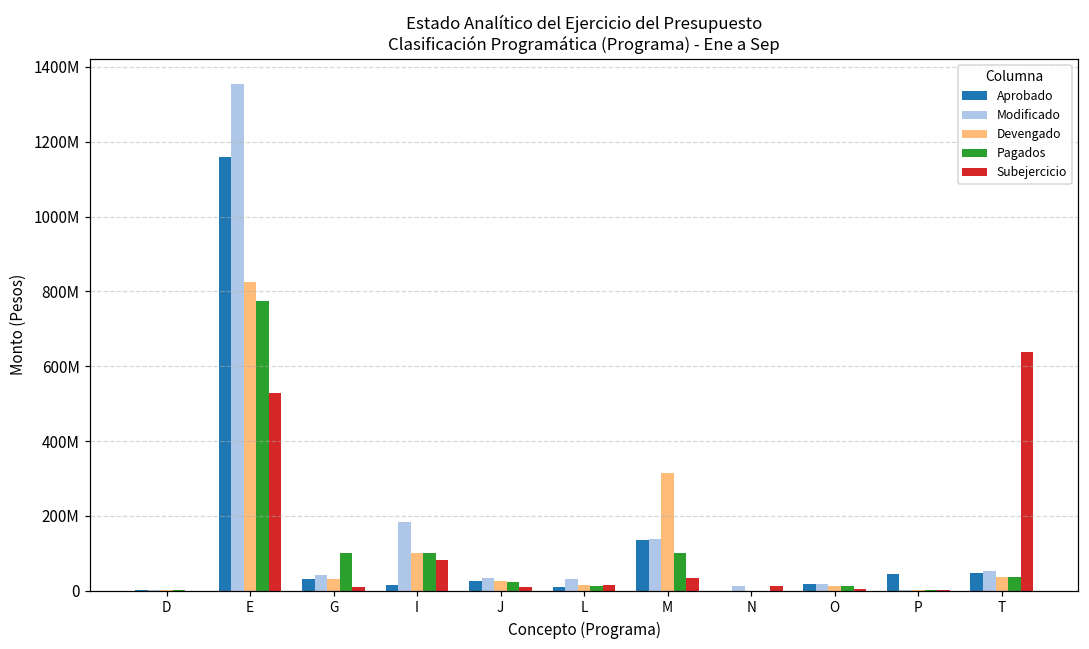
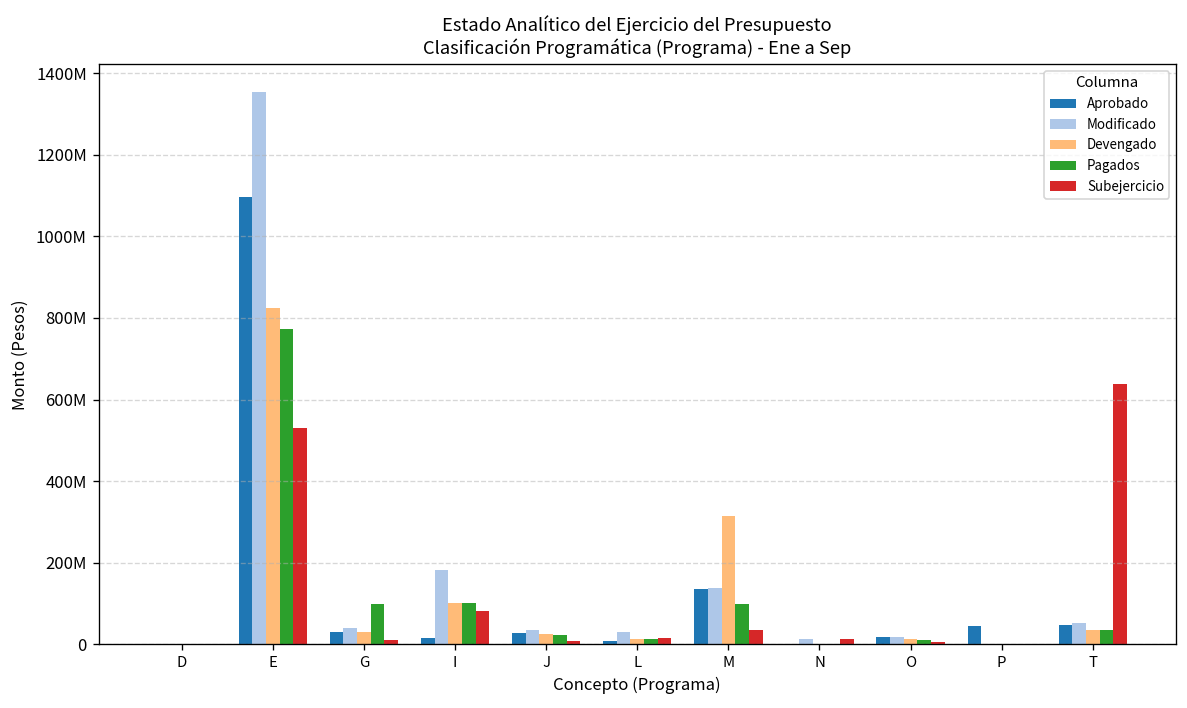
Aprobado, E: 1160000000 -> 1100000000
